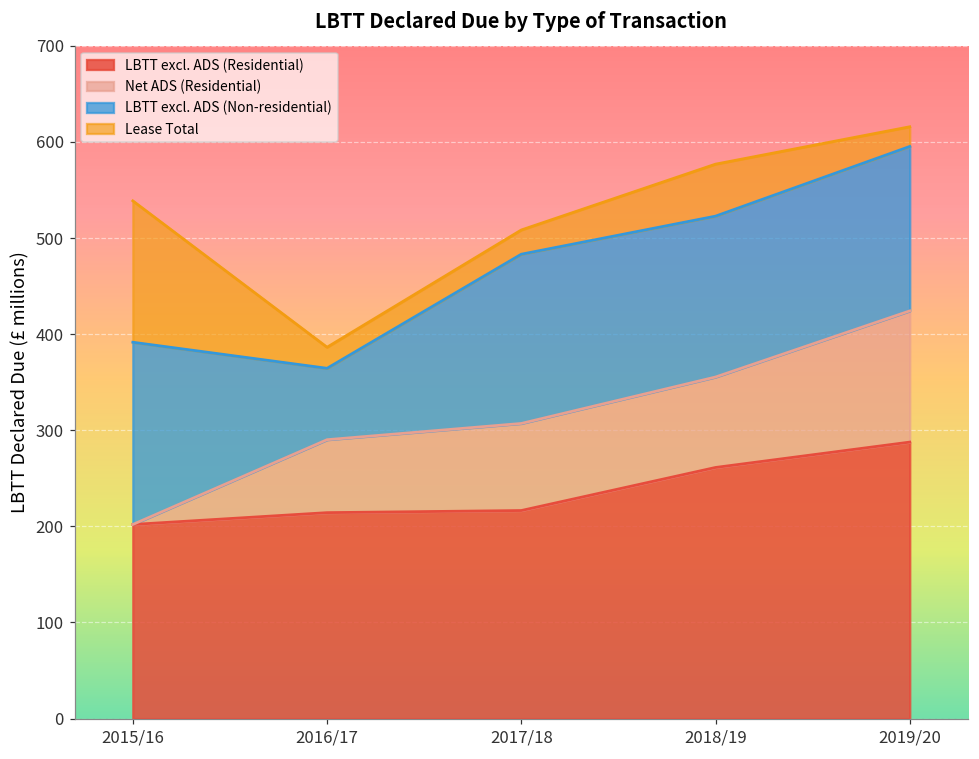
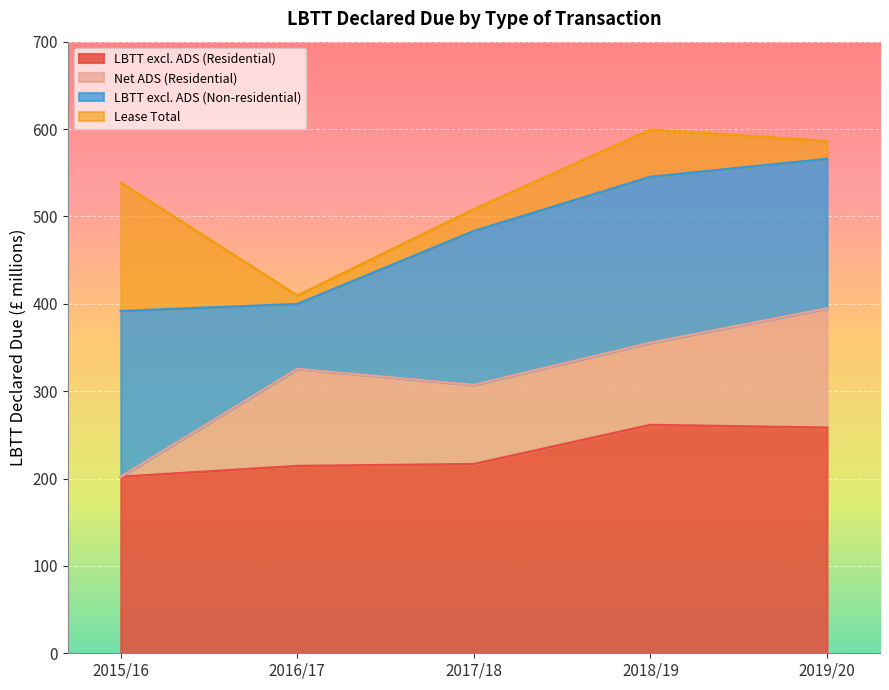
Net ADS (Residential), 2016/17: 80 -> 110
Lease Total, 2016/17: 20 -> 10
LBTT excl. ADS (Non-residential), 2018/19: 170 -> 190
LBTT excl. ADS (Residential), 2019/20: 290 -> 260
